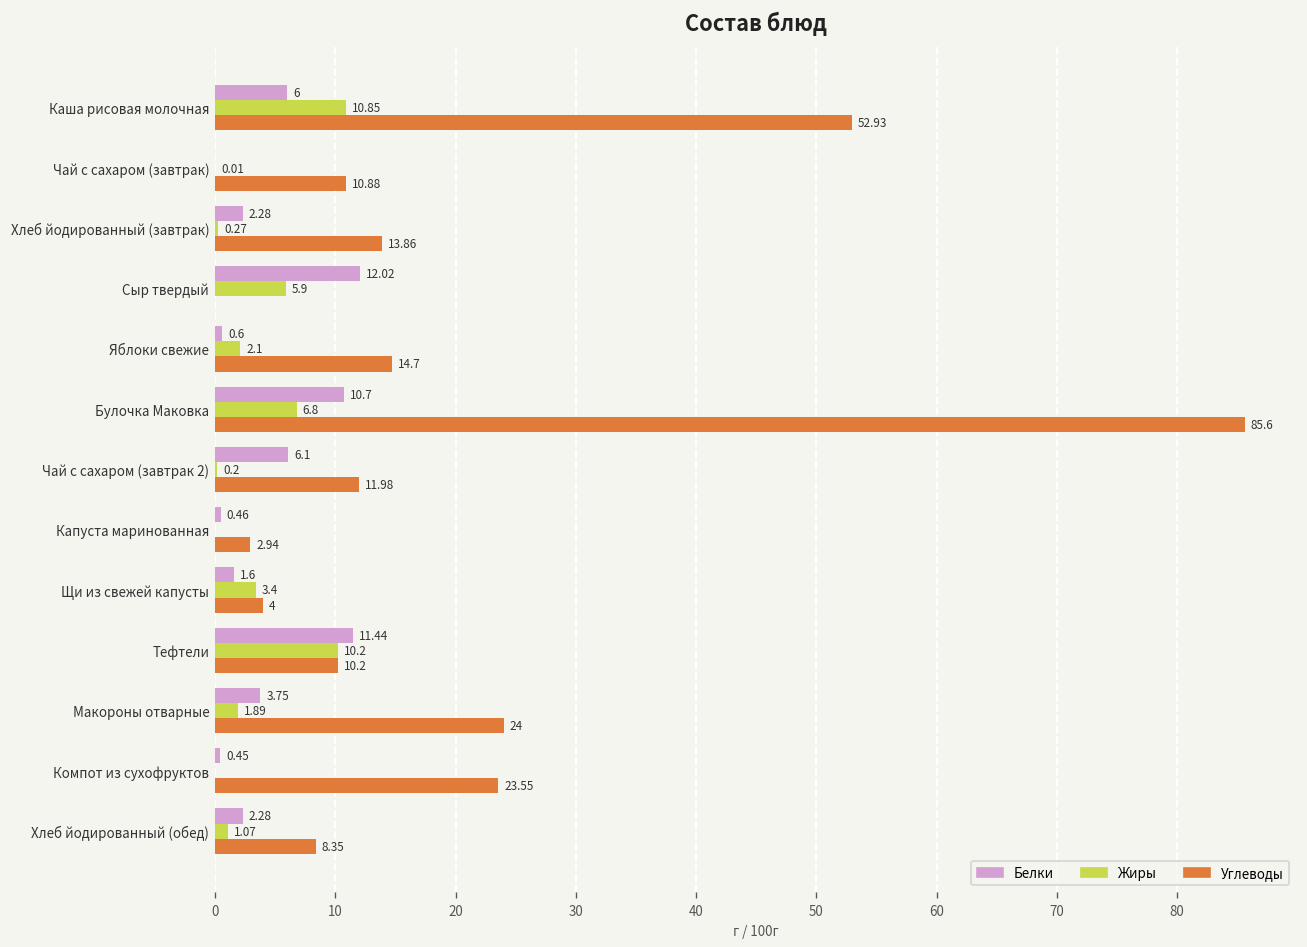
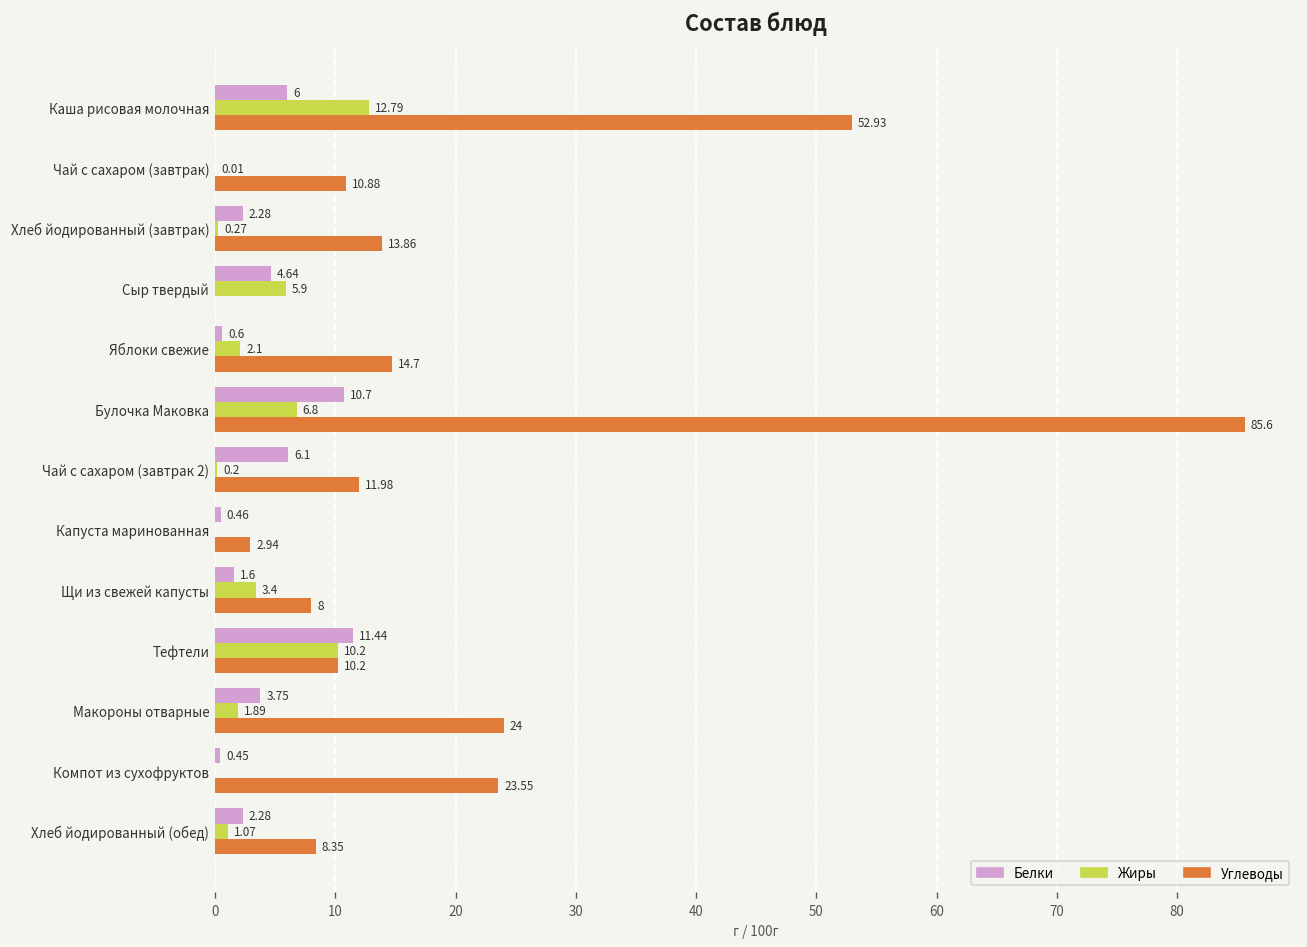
Жиры, Каша рисовая молочная: 10.85 -> 12.79
Белки, Сыр твердый: 12.02 -> 4.64
Углеводы, Щи из свежей капусты: 4 -> 8
